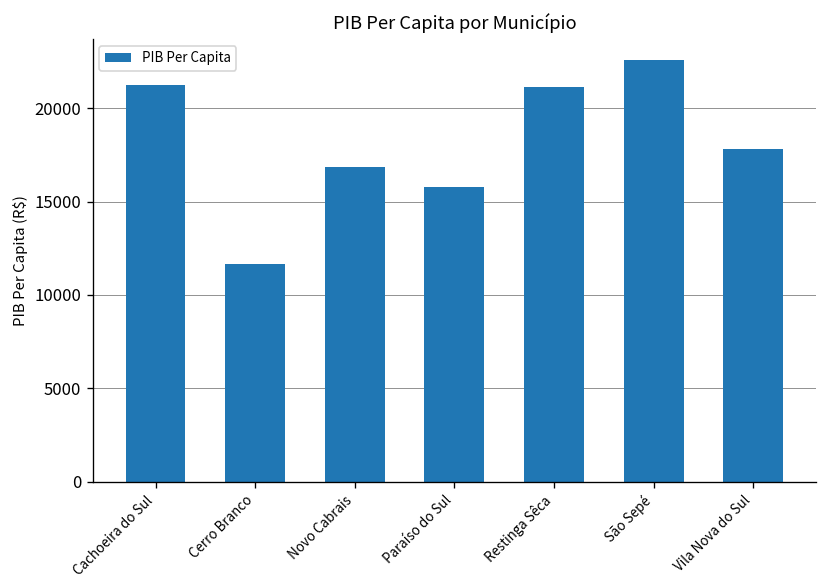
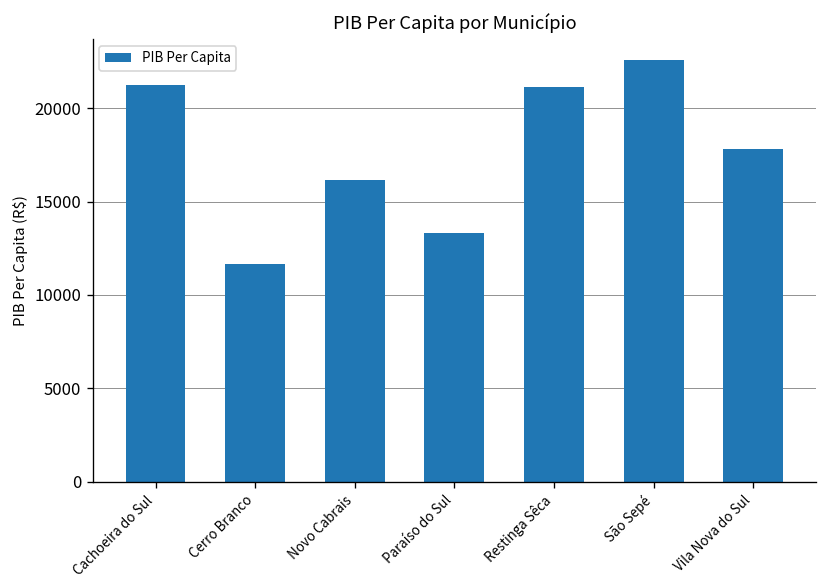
Novo Cabrais: 16900 -> 16200
Paraíso do Sul: 15800 -> 13300
